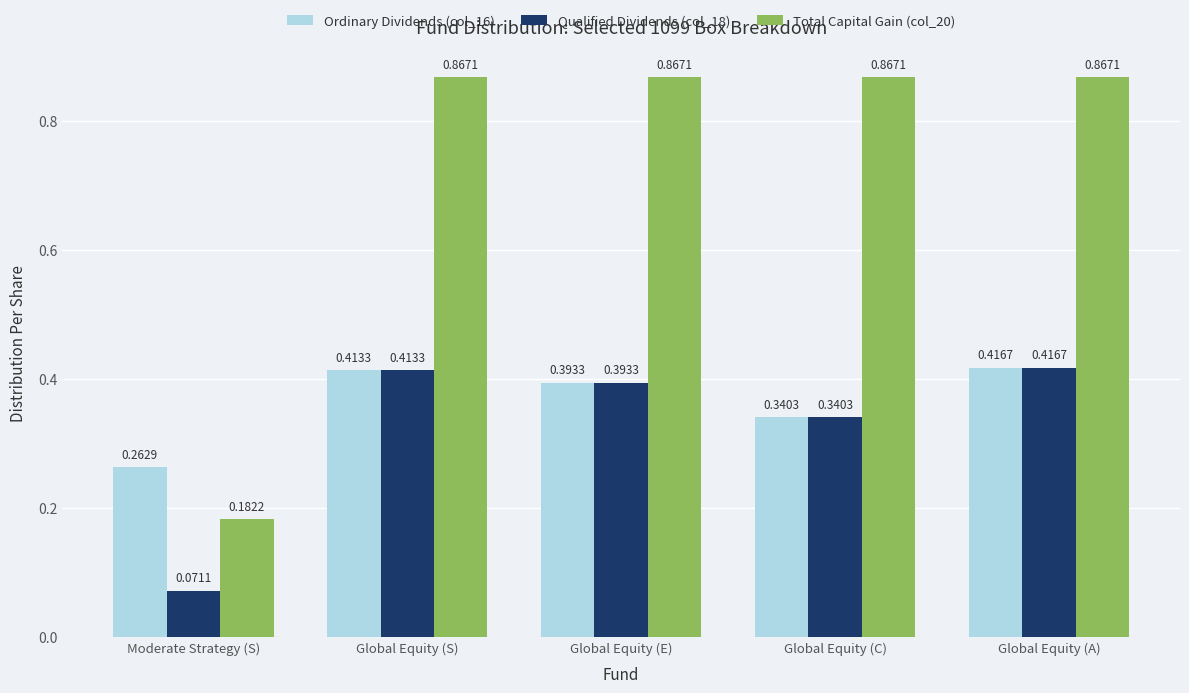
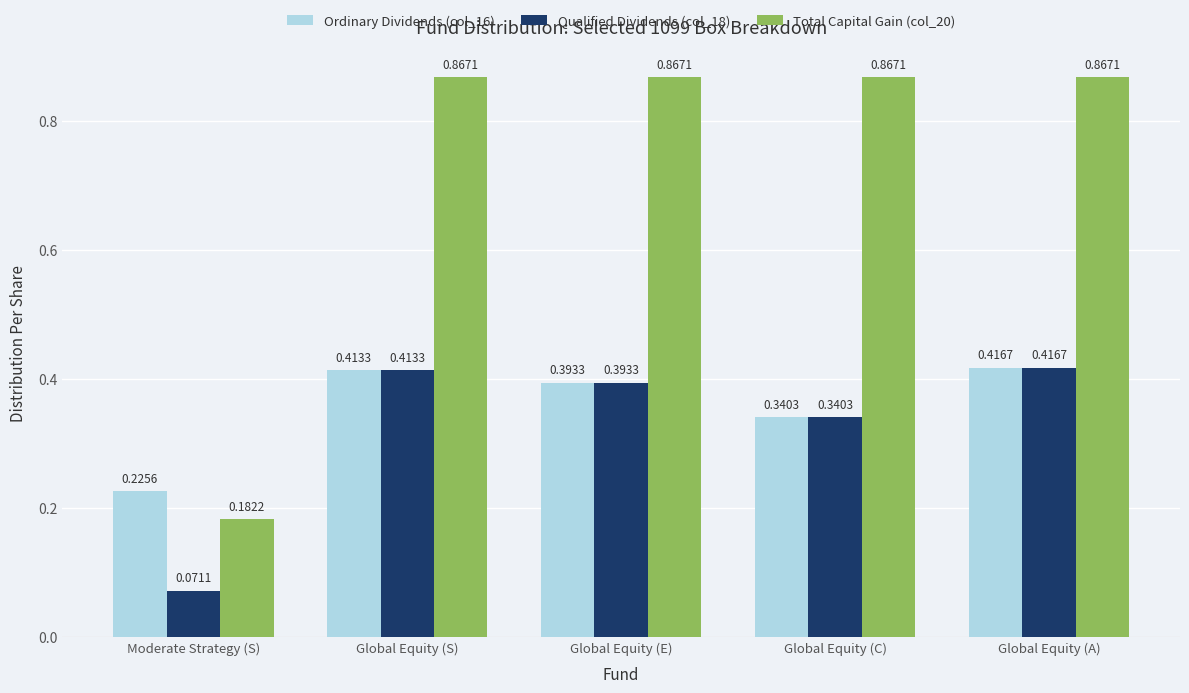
Ordinary Dividends (col_16), Moderate Strategy (S): 0.2629 -> 0.2256
